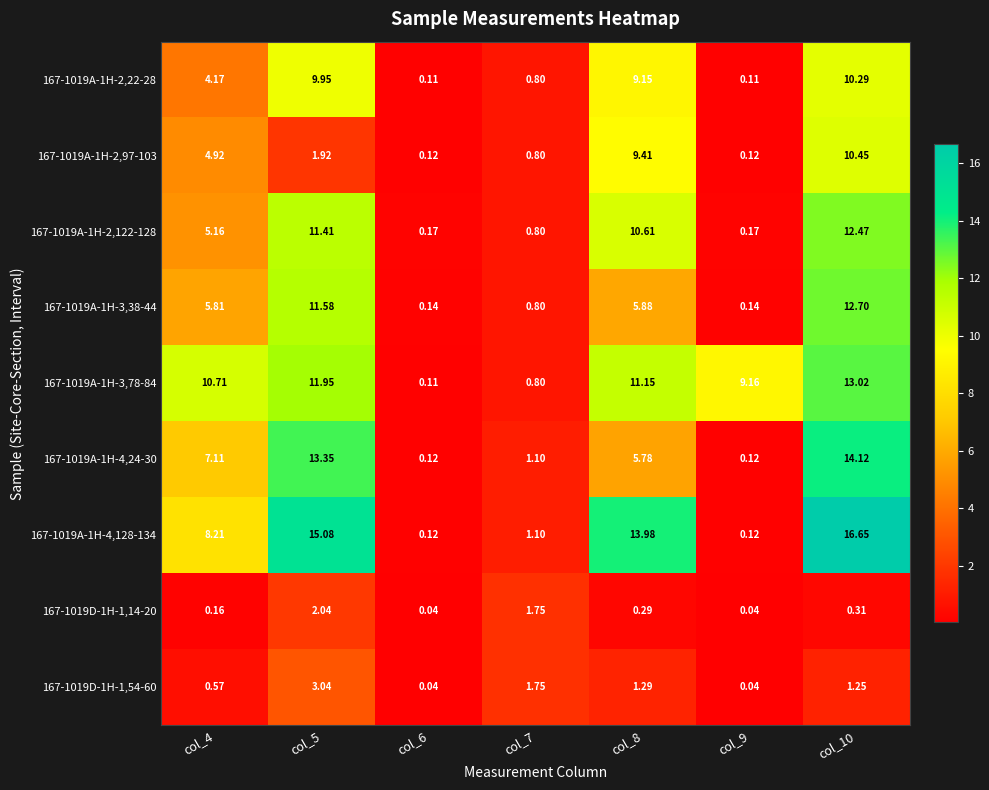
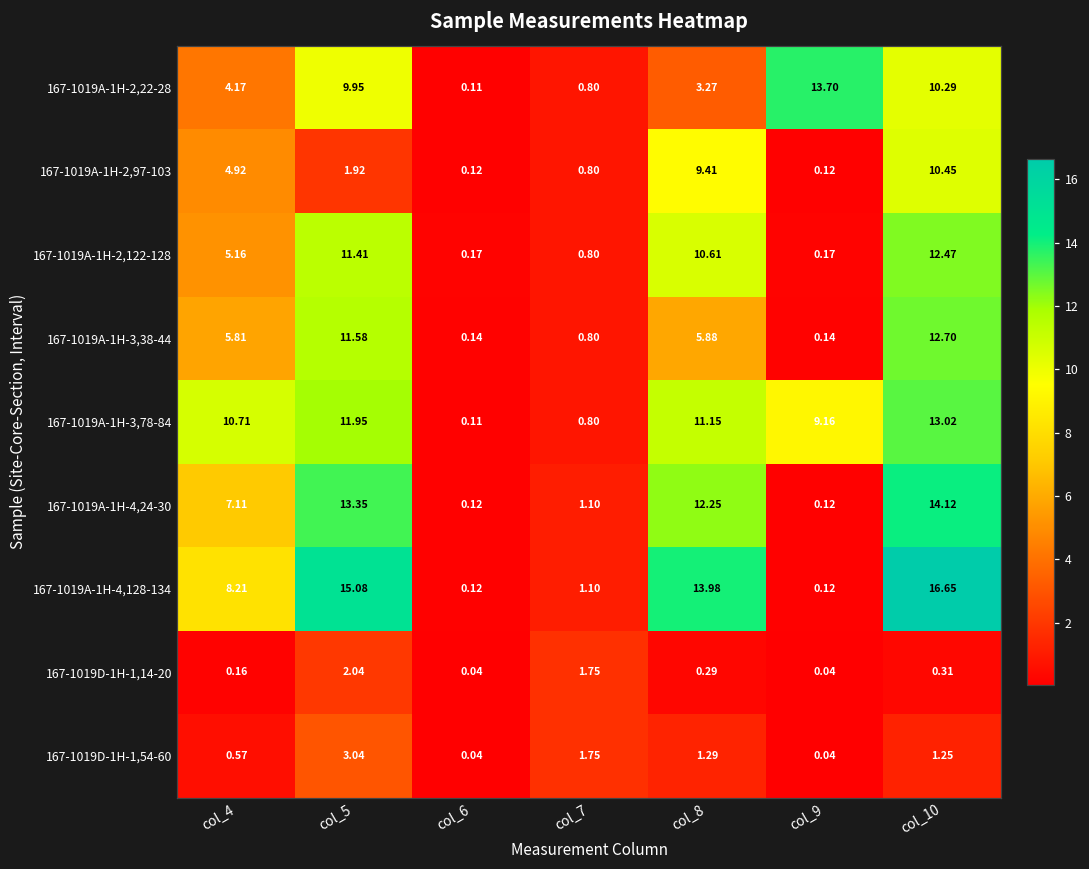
167-1019A-1H-2,22-28, col_8: 9.15 -> 3.27
167-1019A-1H-2,22-28, col_9: 0.11 -> 13.70
167-1019A-1H-4,24-30, col_8: 5.78 -> 12.25
